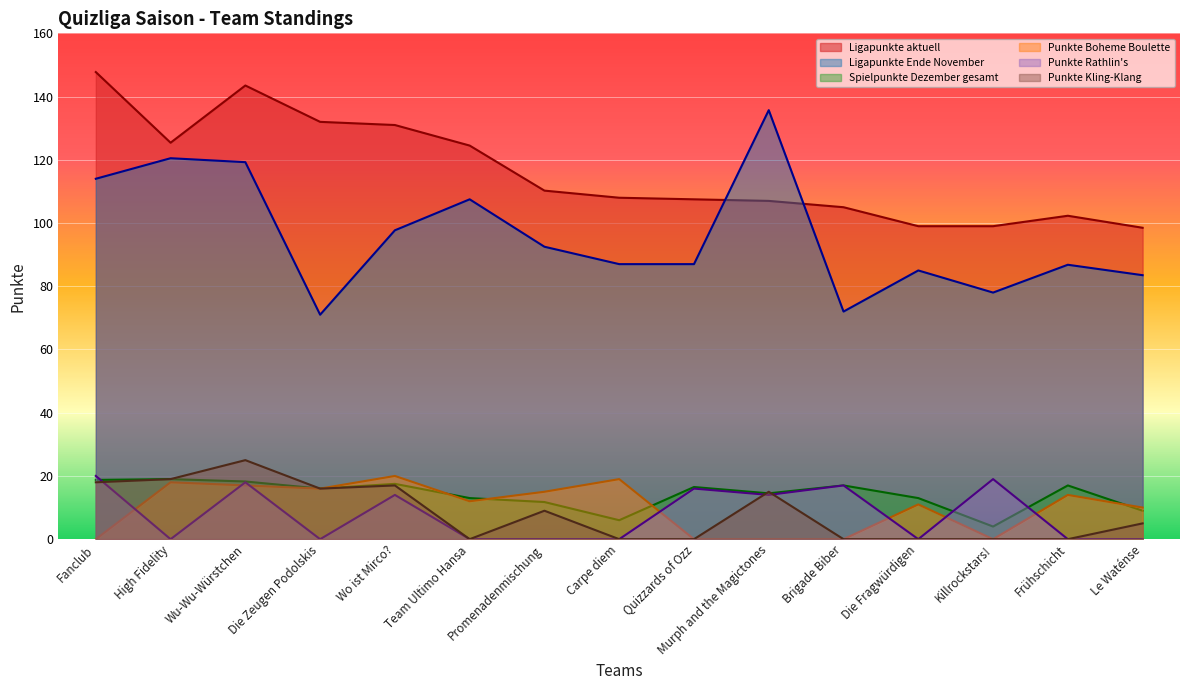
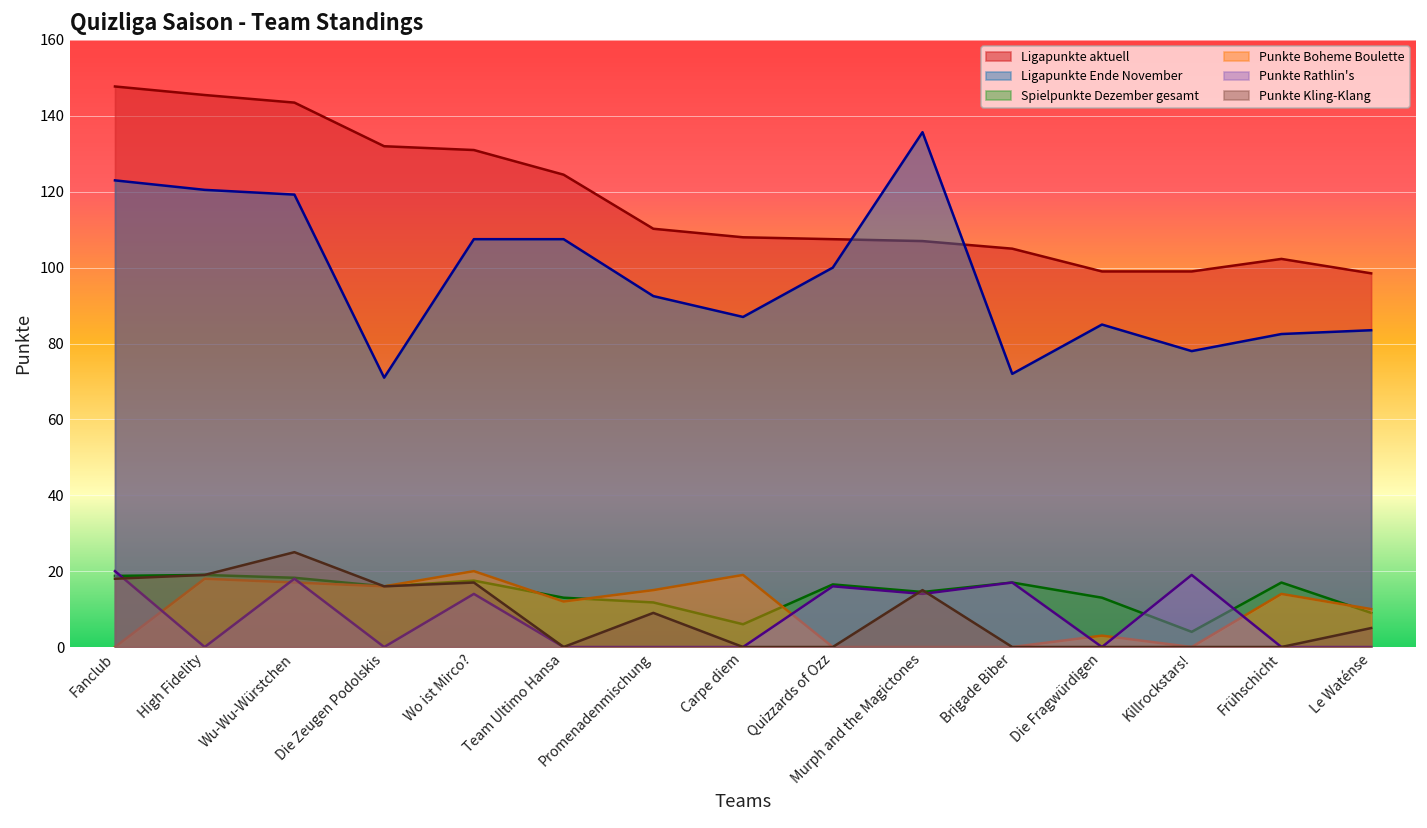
Ligapunkte Ende November, Fanclub: 114 -> 123
Ligapunkte aktuell, High Fidelity: 125 -> 146
Ligapunkte Ende November, Wo ist Mirco?: 98 -> 108
Ligapunkte Ende November, Quizzards of Ozz: 87 -> 100
Punkte Boheme Boulette, Die Fragwürdigen: 11 -> 3
Ligapunkte Ende November, Frühschicht: 87 -> 83
